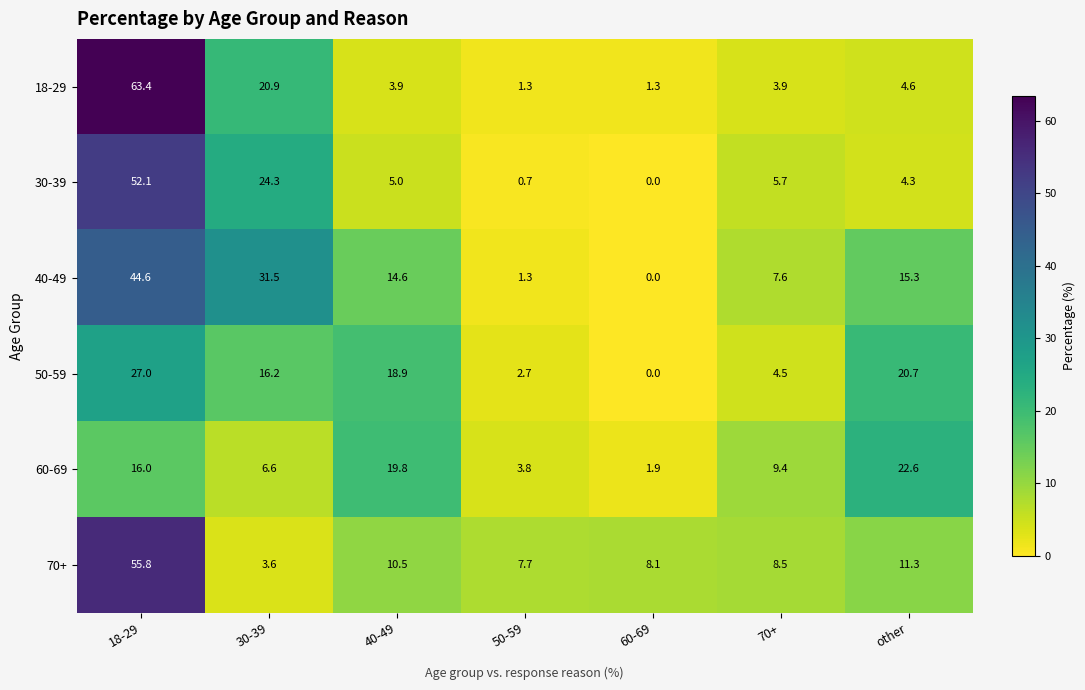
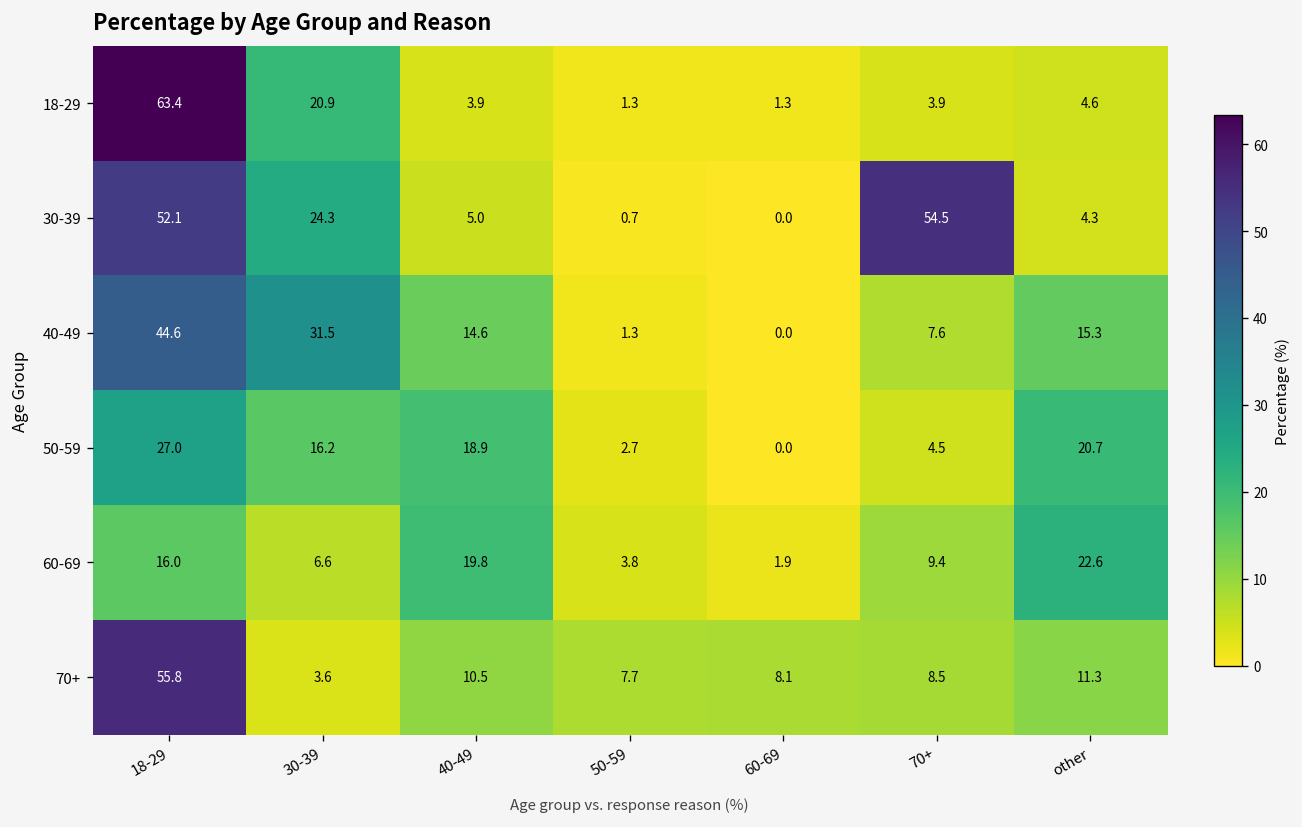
30-39, 70+: 5.7 -> 54.5
